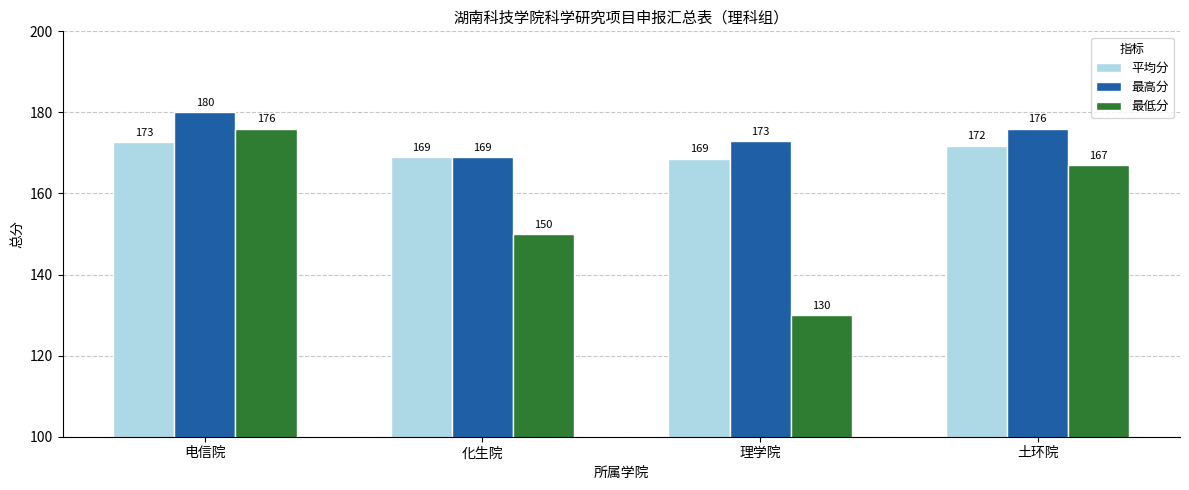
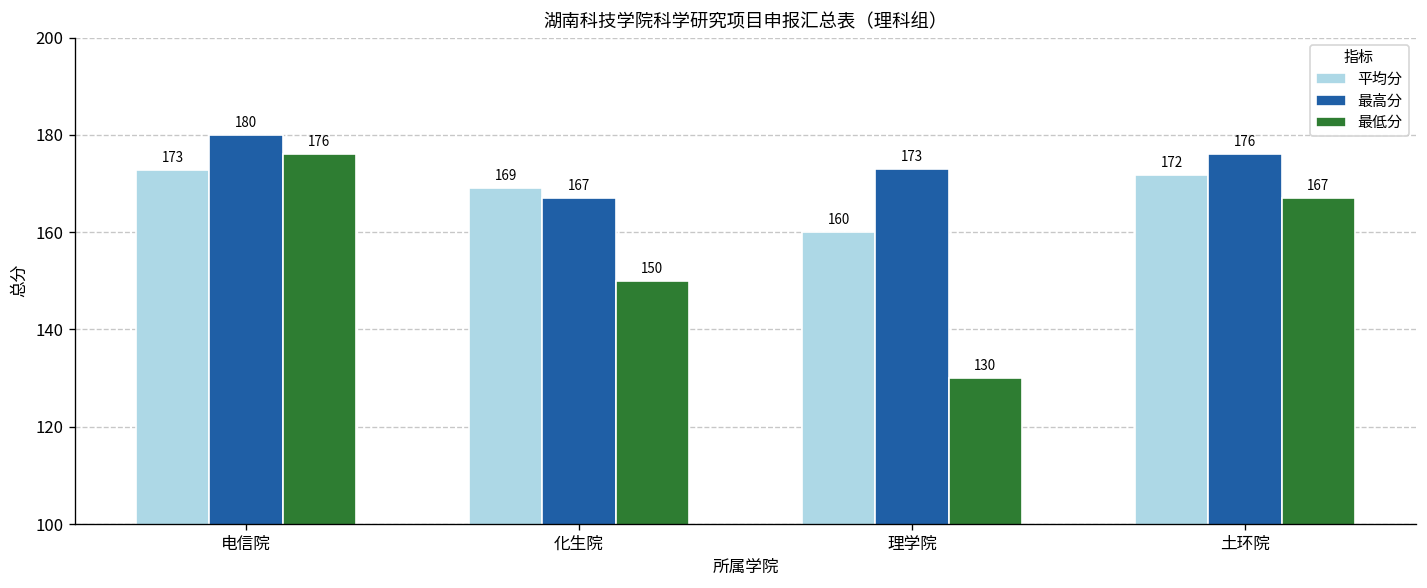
最高分, 化生院: 169 -> 167
平均分, 理学院: 169 -> 160
